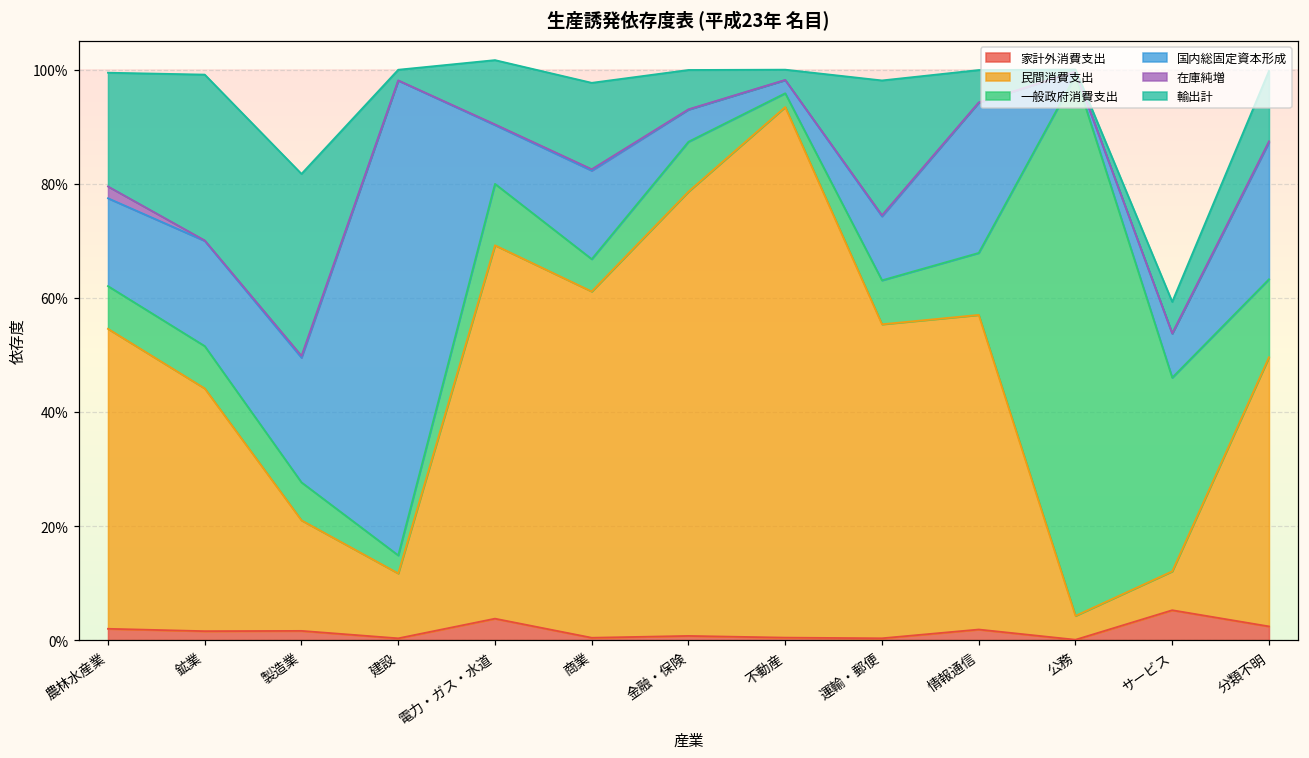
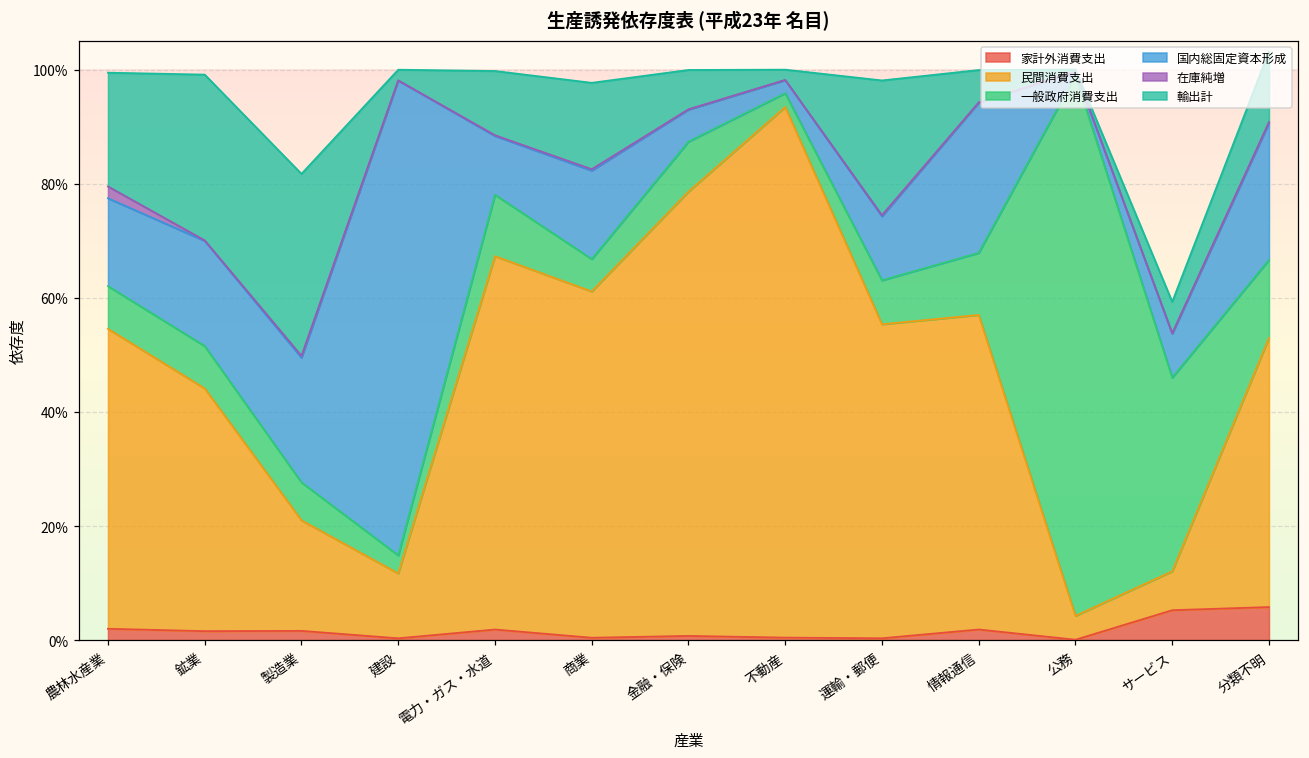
家計外消費支出, 電力・ガス・水道: 4% -> 2%
家計外消費支出, 分類不明: 2% -> 6%
